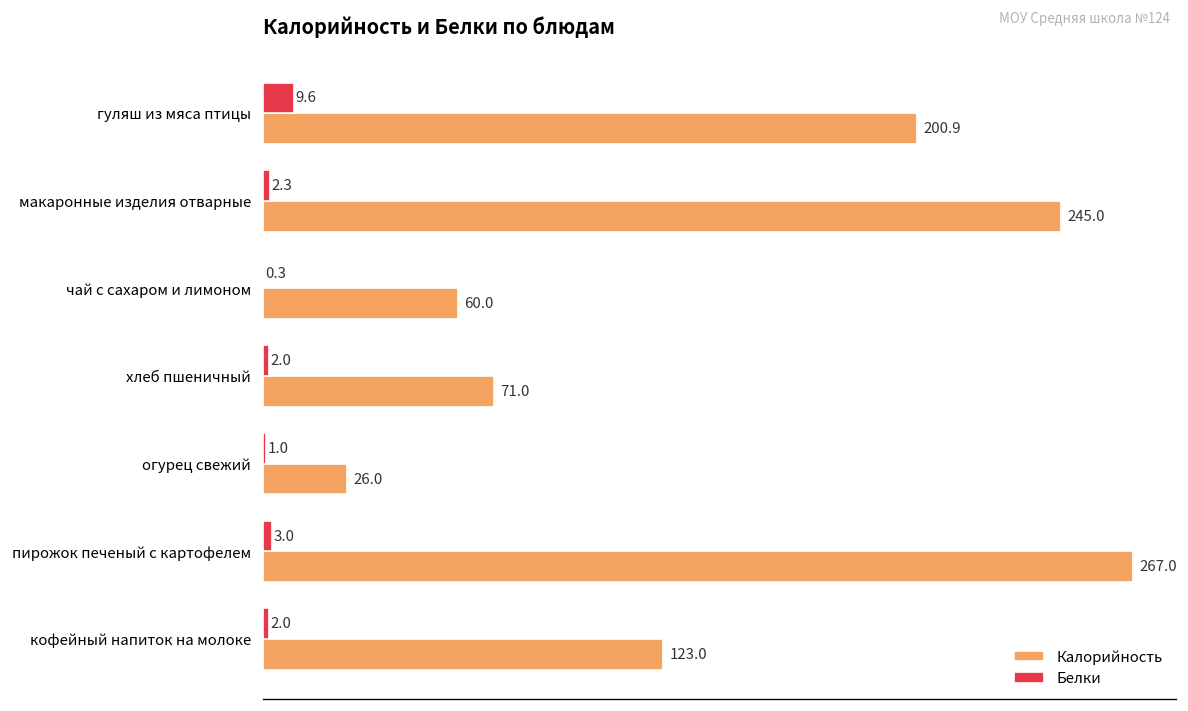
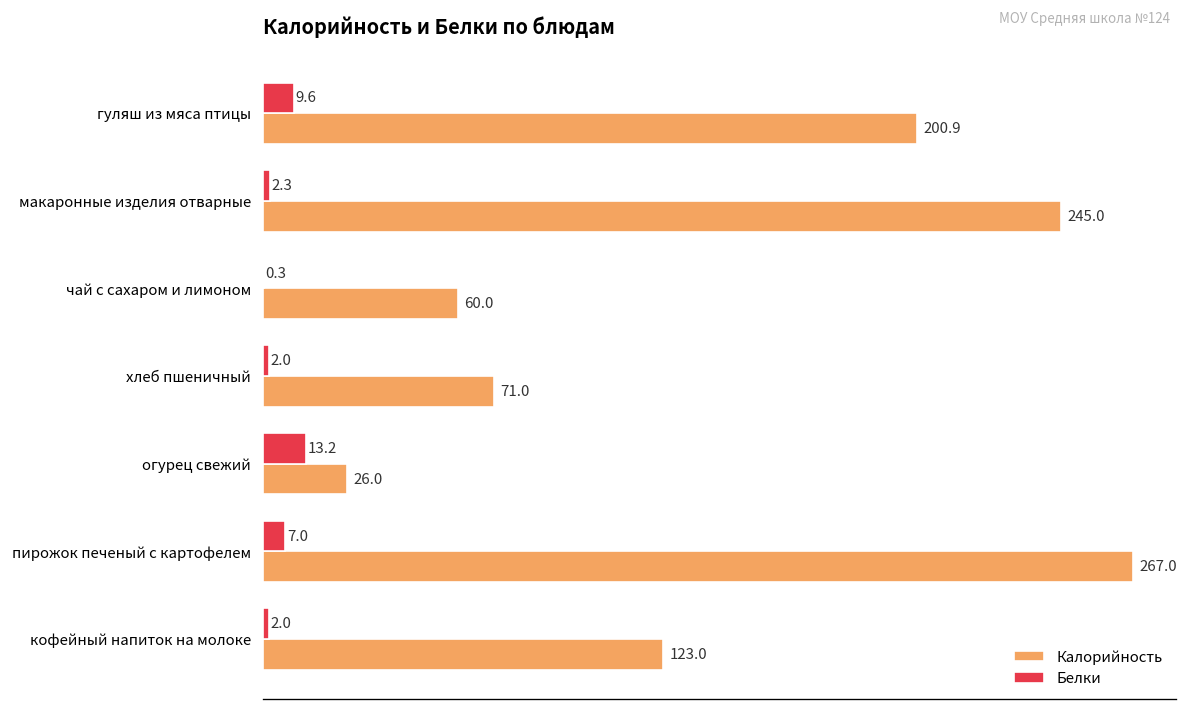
Белки, огурец свежий: 1.0 -> 13.2
Белки, пирожок печеный с картофелем: 3.0 -> 7.0
